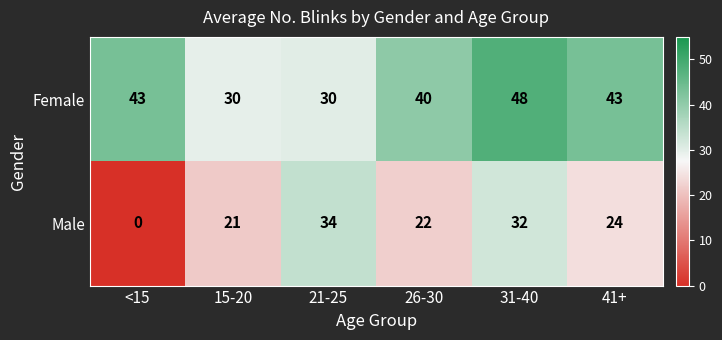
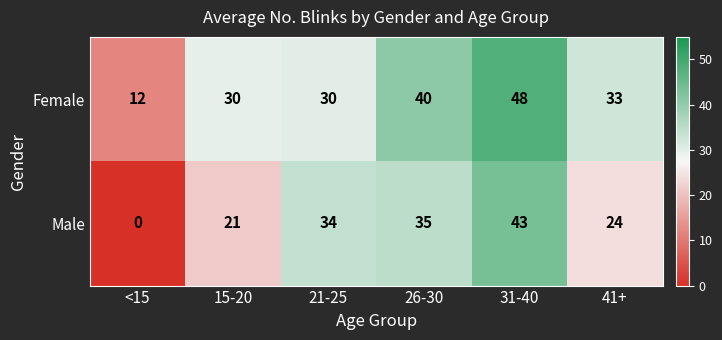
Female, <15: 43 -> 12
Female, 41+: 43 -> 33
Male, 26-30: 22 -> 35
Male, 31-40: 32 -> 43
